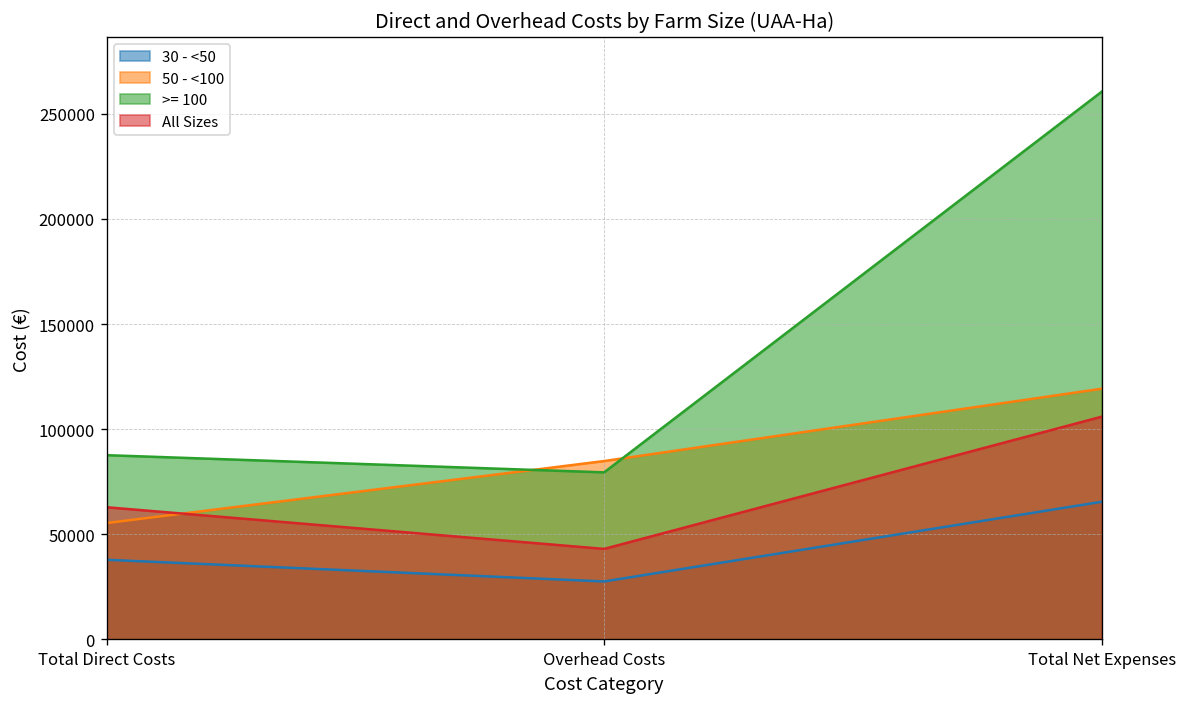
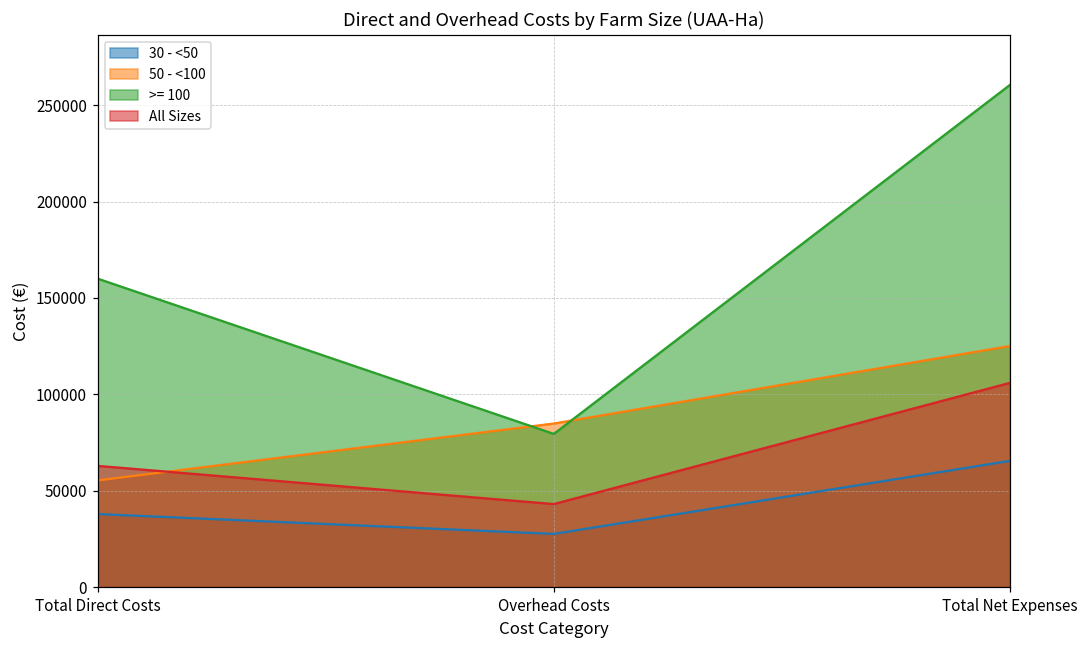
>= 100, Total Direct Costs: 88000 -> 160000
50 - <100, Total Net Expenses: 119000 -> 125000
